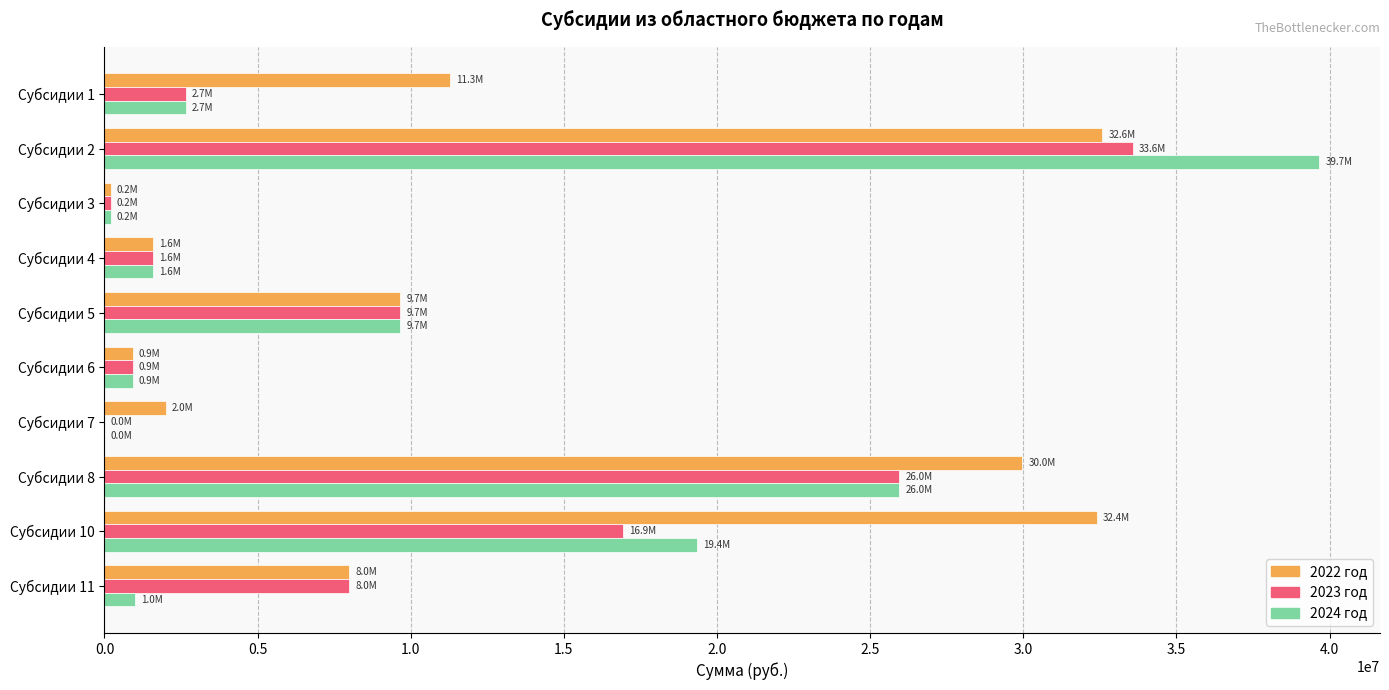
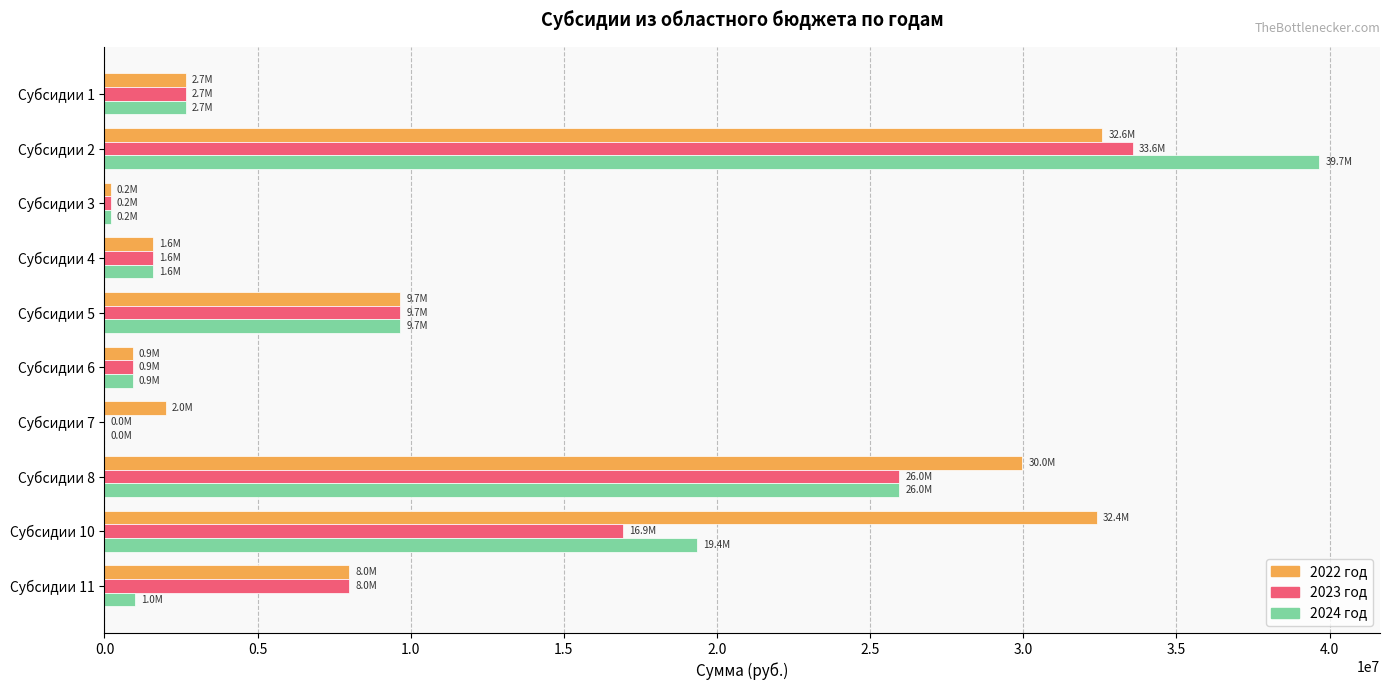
2022 год, Субсидии 1: 11.3M -> 2.7M
